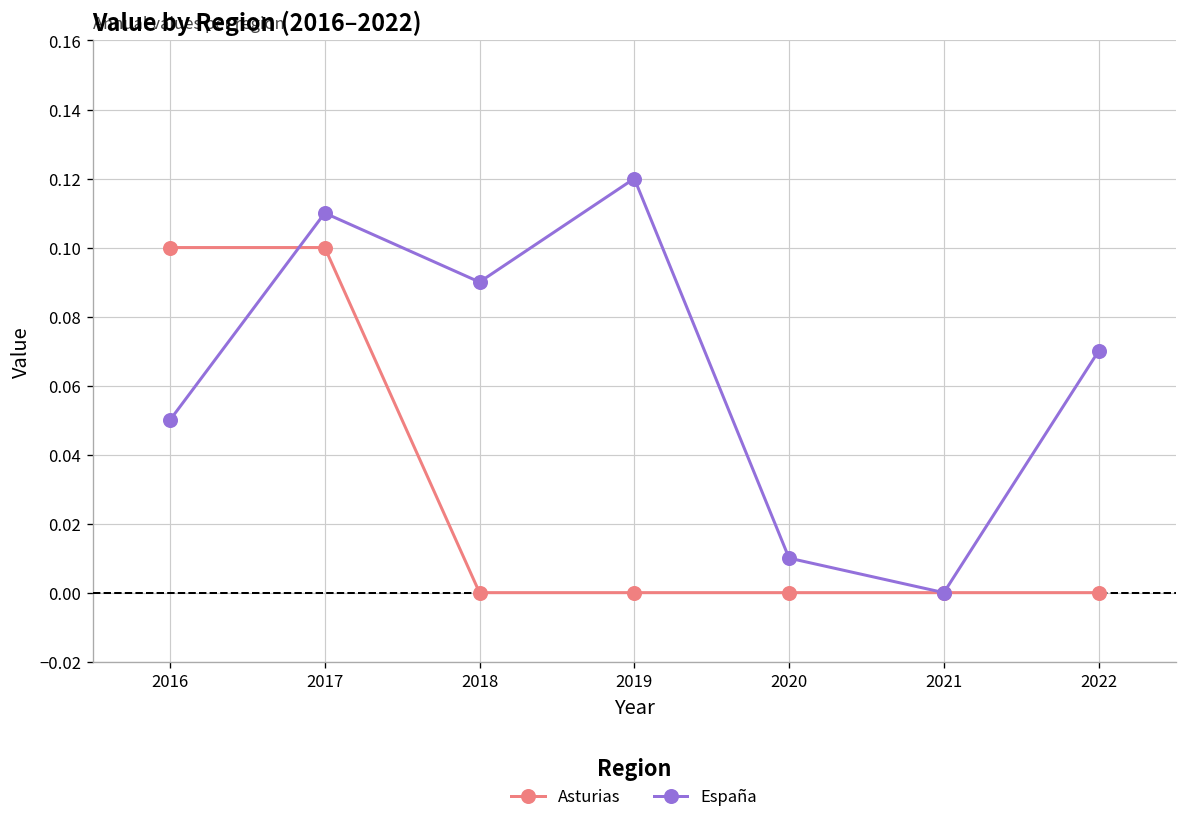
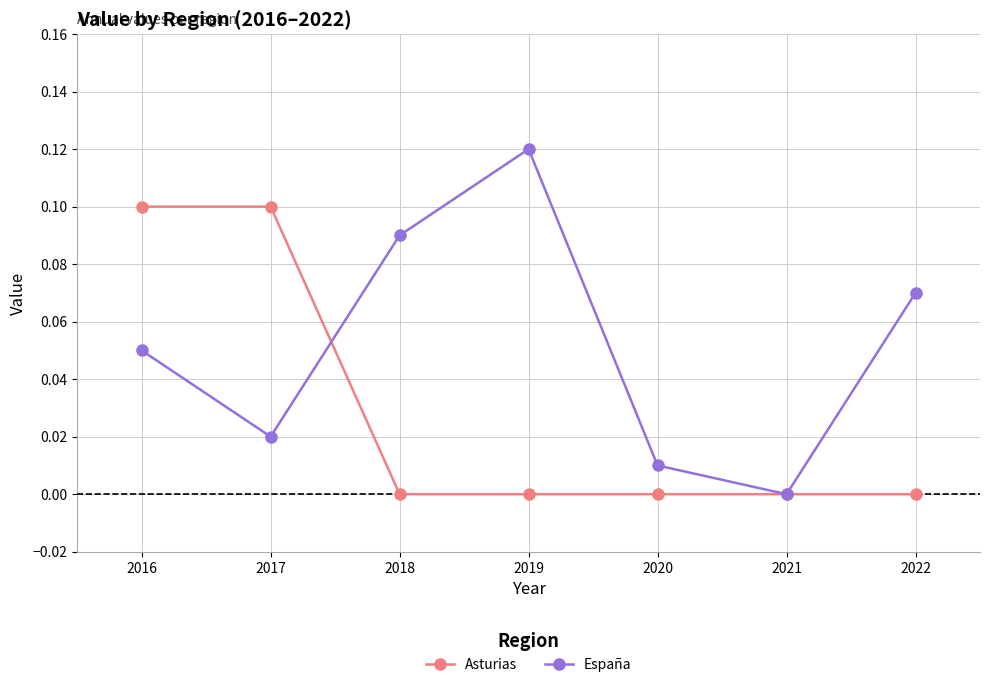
España, 2017: 0.11 -> 0.02
